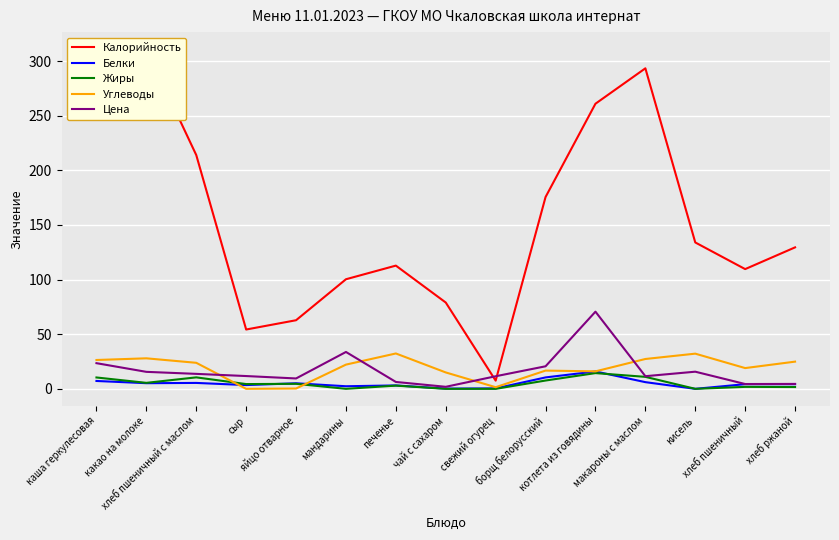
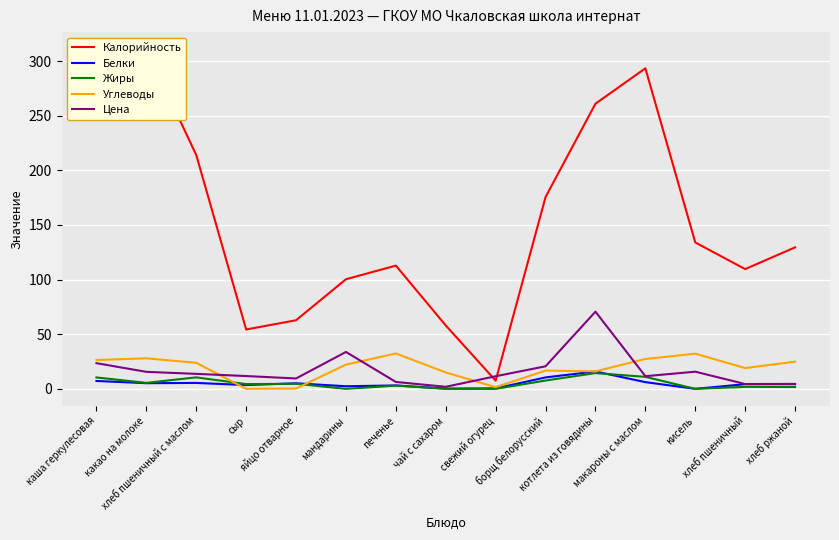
Калорийность, чай с сахаром: 79 -> 58
